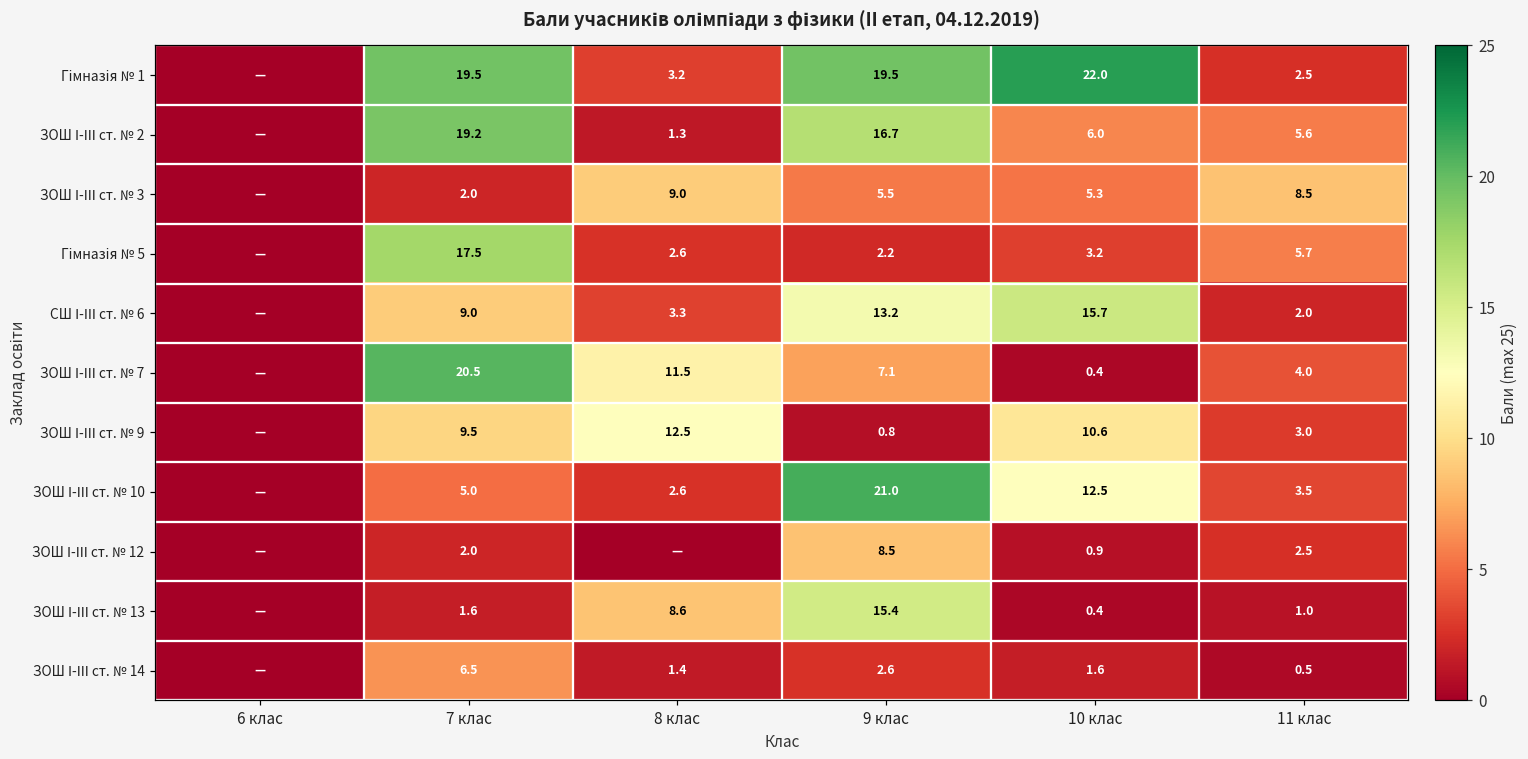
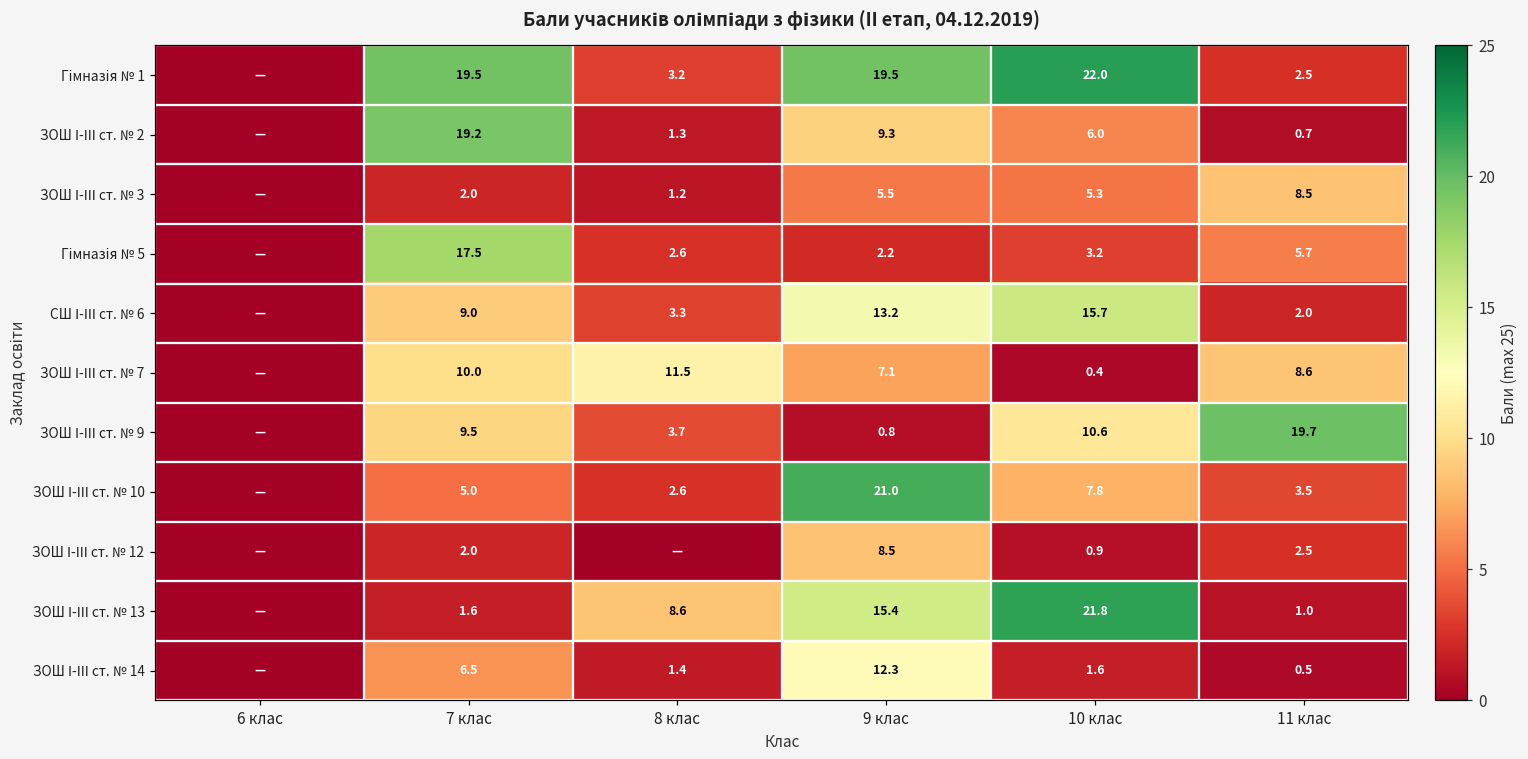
ЗОШ І-ІІІ ст. № 2, 9 клас: 16.7 -> 9.3
ЗОШ І-ІІІ ст. № 2, 11 клас: 5.6 -> 0.7
ЗОШ І-ІІІ ст. № 3, 8 клас: 9.0 -> 1.2
ЗОШ І-ІІІ ст. № 7, 7 клас: 20.5 -> 10.0
ЗОШ І-ІІІ ст. № 7, 11 клас: 4.0 -> 8.6
ЗОШ І-ІІІ ст. № 9, 8 клас: 12.5 -> 3.7
ЗОШ І-ІІІ ст. № 9, 11 клас: 3.0 -> 19.7
ЗОШ І-ІІІ ст. № 10, 10 клас: 12.5 -> 7.8
ЗОШ І-ІІІ ст. № 13, 10 клас: 0.4 -> 21.8
ЗОШ І-ІІІ ст. № 14, 9 клас: 2.6 -> 12.3
